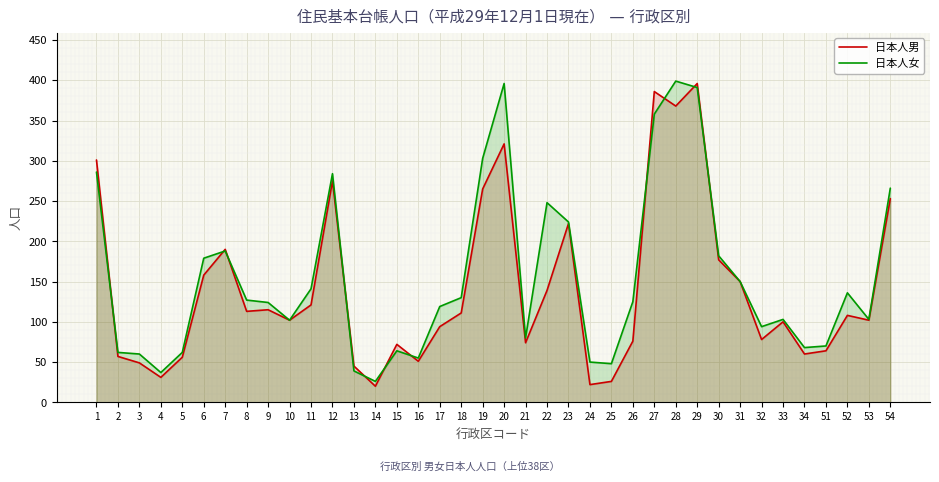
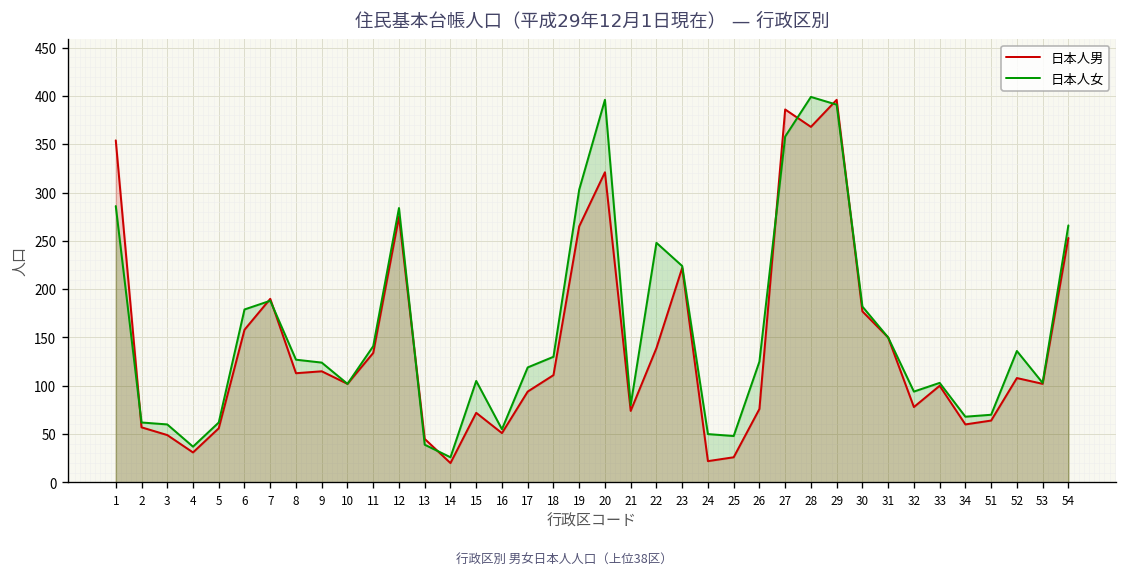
日本人男, 1: 300 -> 350
日本人男, 11: 120 -> 130
日本人女, 15: 60 -> 110
